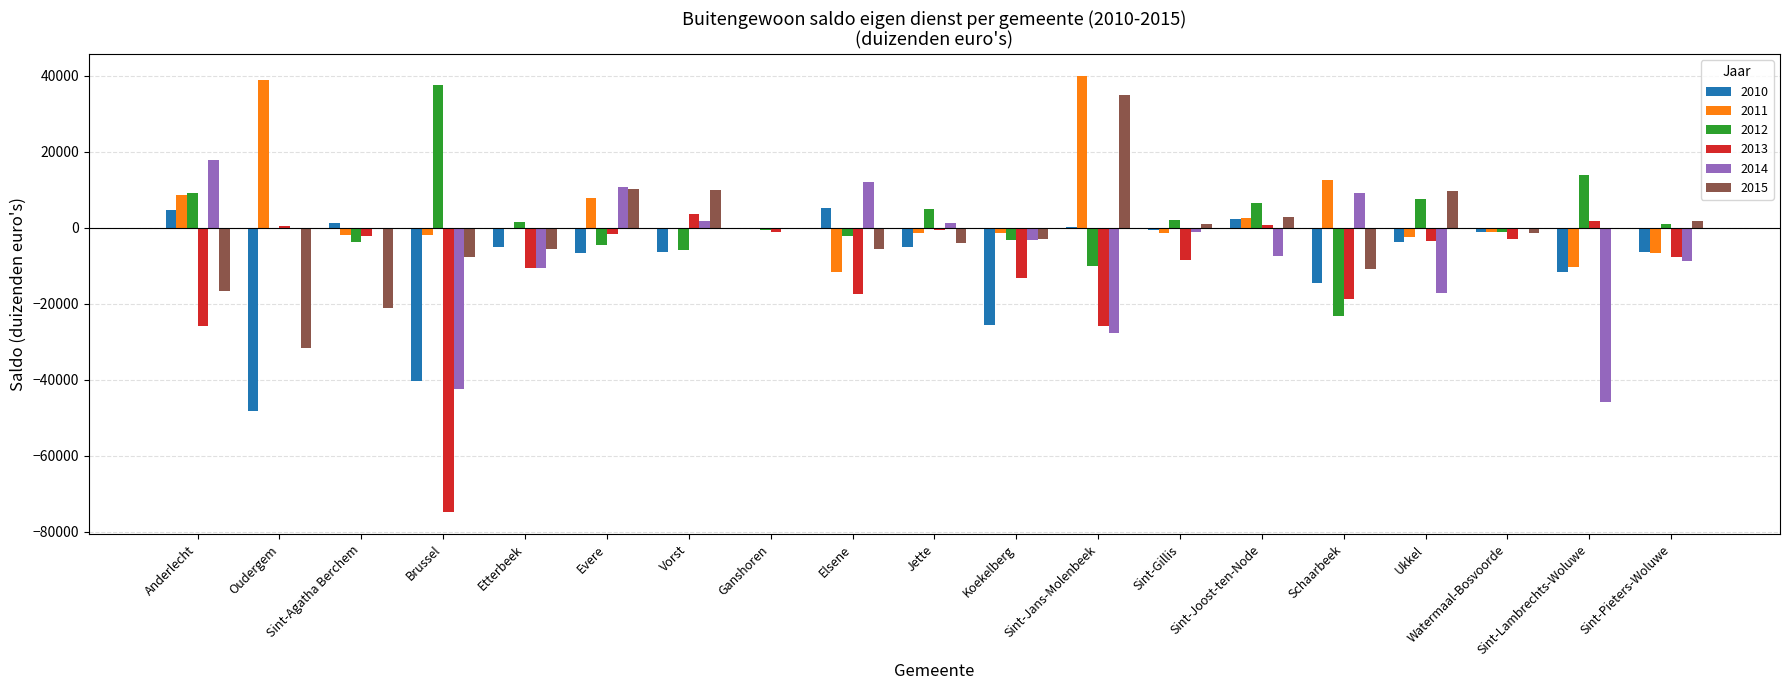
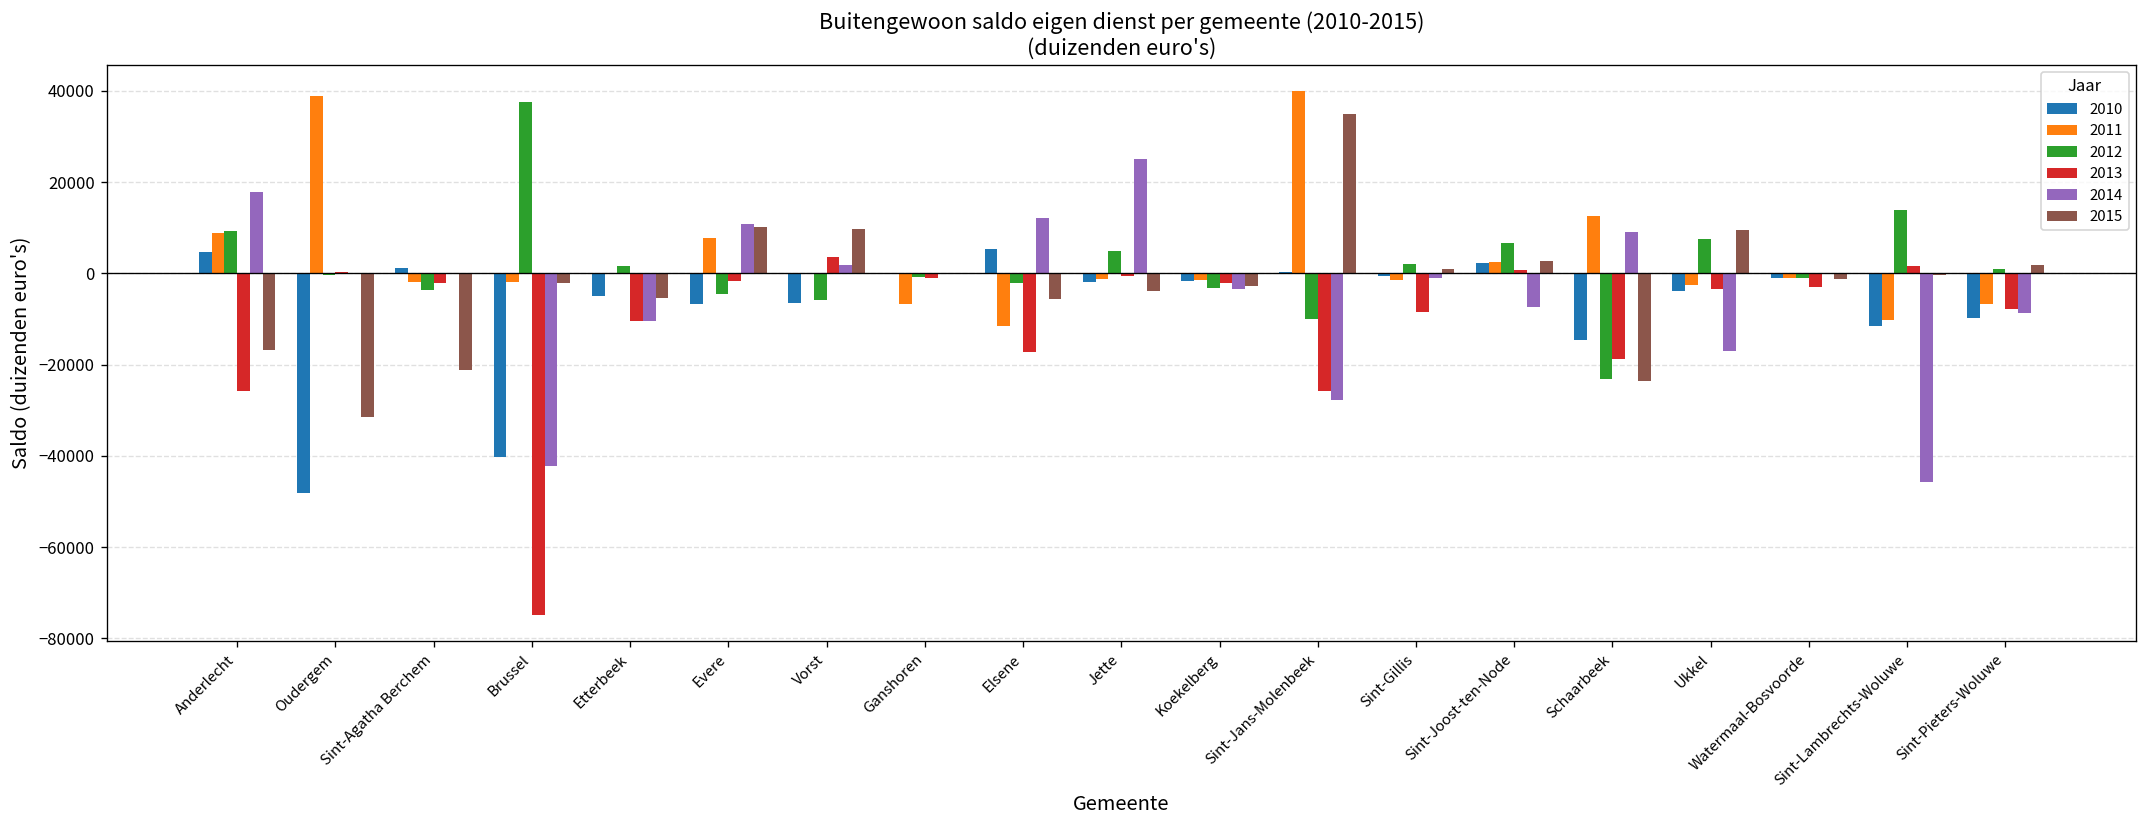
2015, Brussel: -8000 -> -2000
2011, Ganshoren: 0 -> -7000
2010, Jette: -5000 -> -2000
2014, Jette: 1000 -> 25000
2010, Koekelberg: -26000 -> -2000
2013, Koekelberg: -13000 -> -2000
2015, Schaarbeek: -11000 -> -24000
2010, Sint-Pieters-Woluwe: -6000 -> -10000
